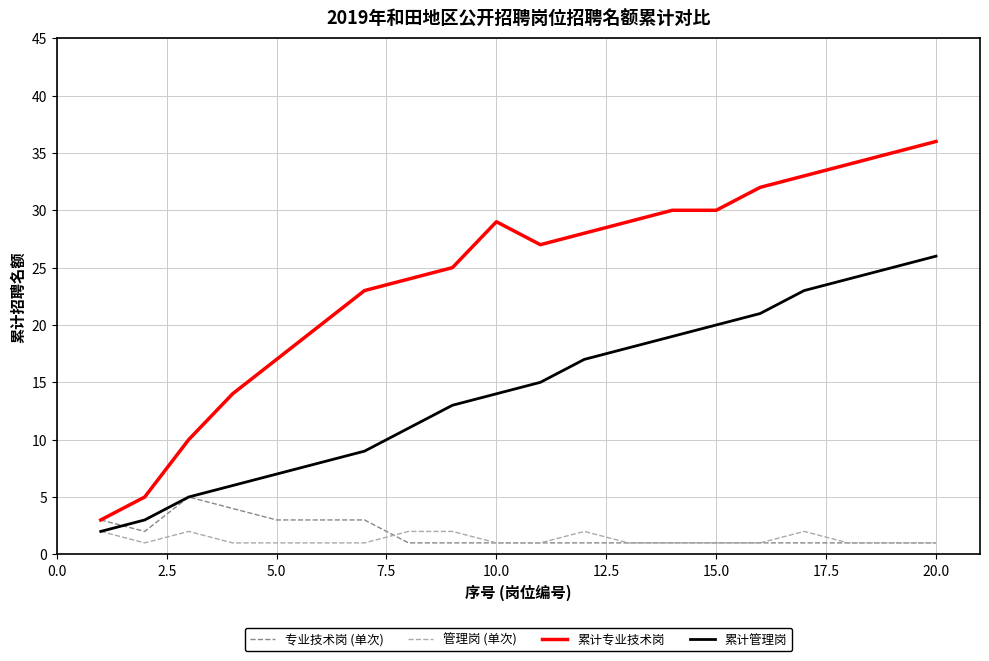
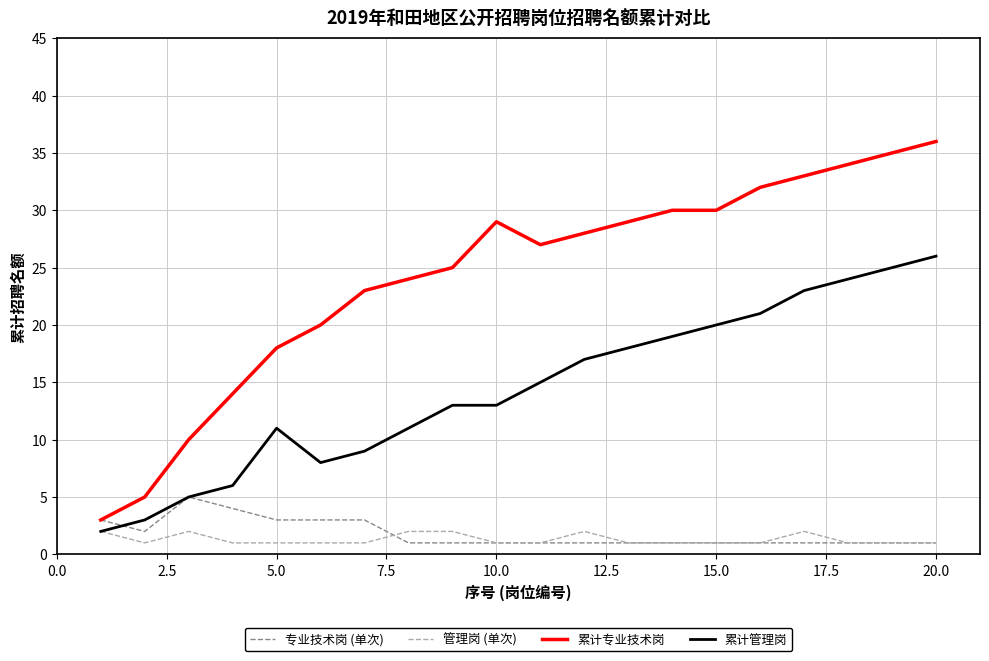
累计专业技术岗, 5.0: 17 -> 18
累计管理岗, 5.0: 7 -> 11
累计管理岗, 10.0: 14 -> 13
